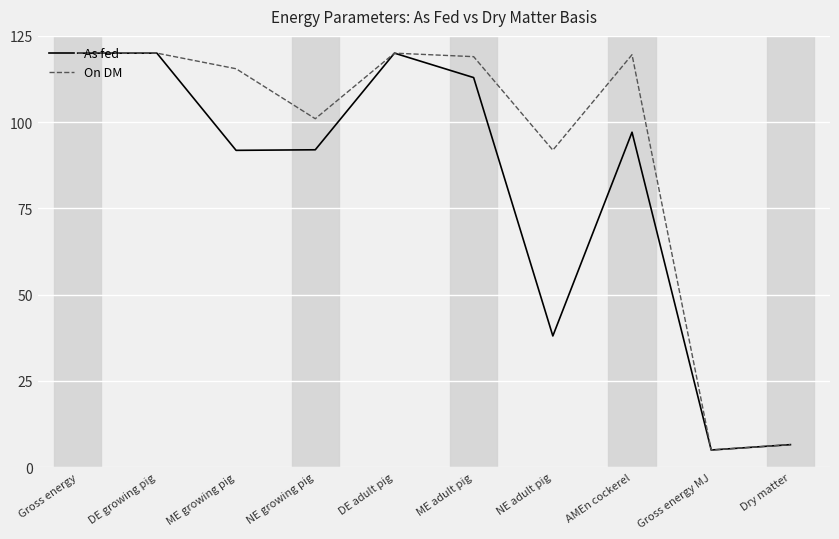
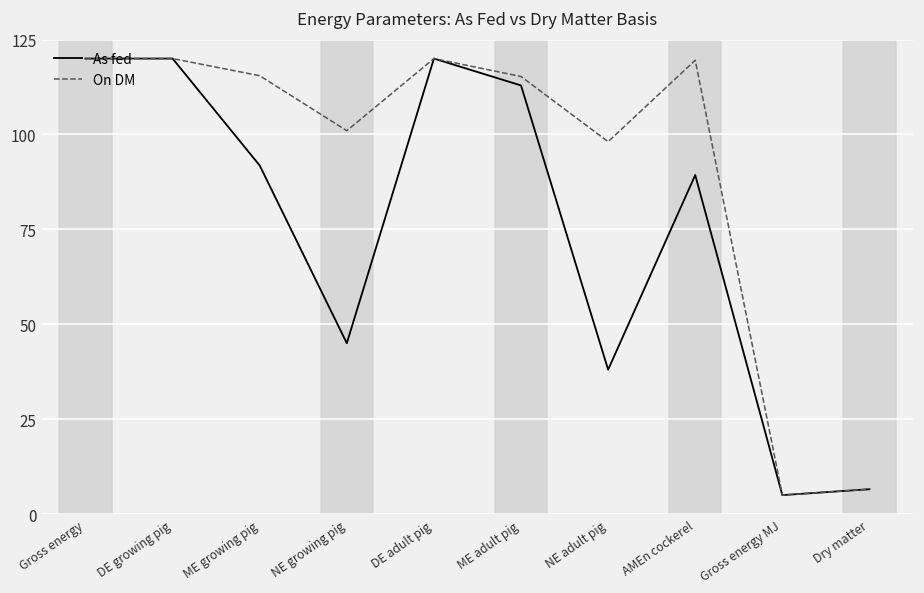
As fed, NE growing pig: 92 -> 45
On DM, ME adult pig: 119 -> 115
On DM, NE adult pig: 92 -> 98
As fed, AMEn cockerel: 97 -> 89
